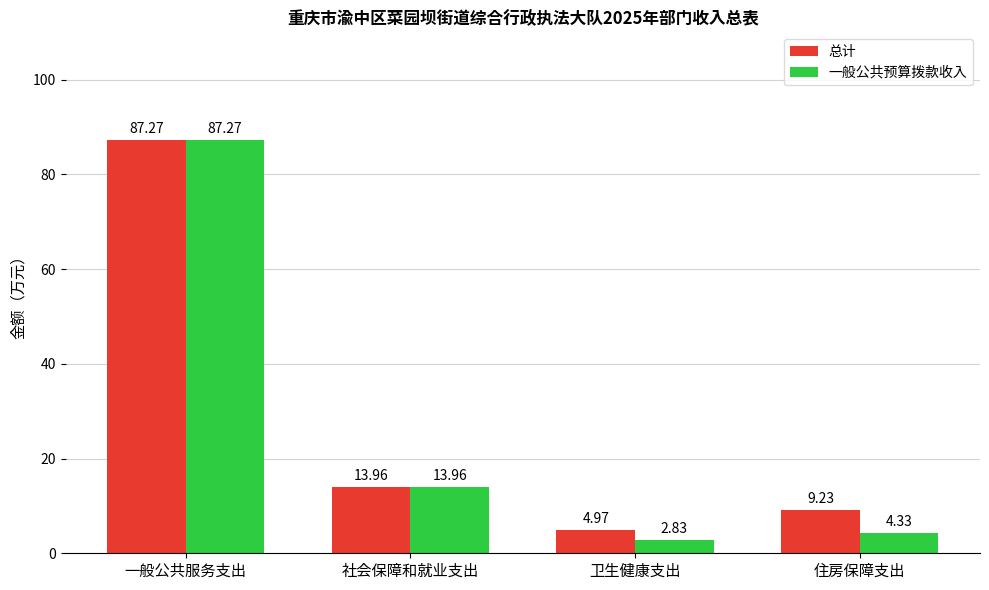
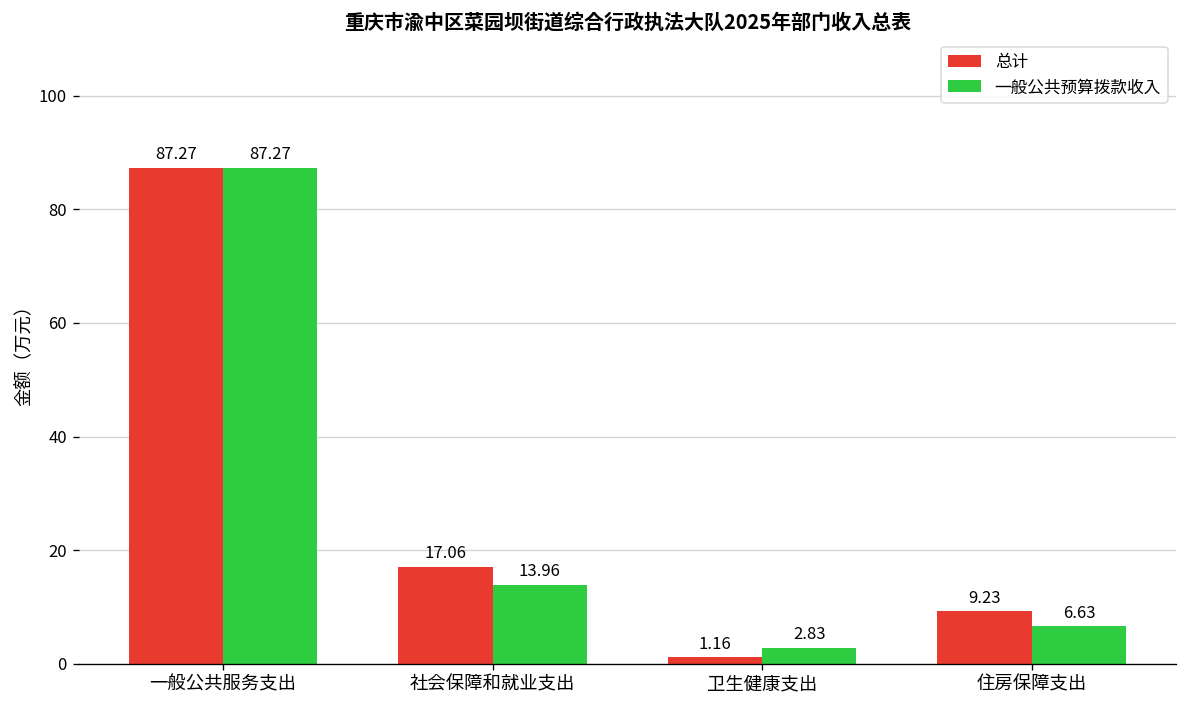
总计, 社会保障和就业支出: 13.96 -> 17.06
总计, 卫生健康支出: 4.97 -> 1.16
一般公共预算拨款收入, 住房保障支出: 4.33 -> 6.63
